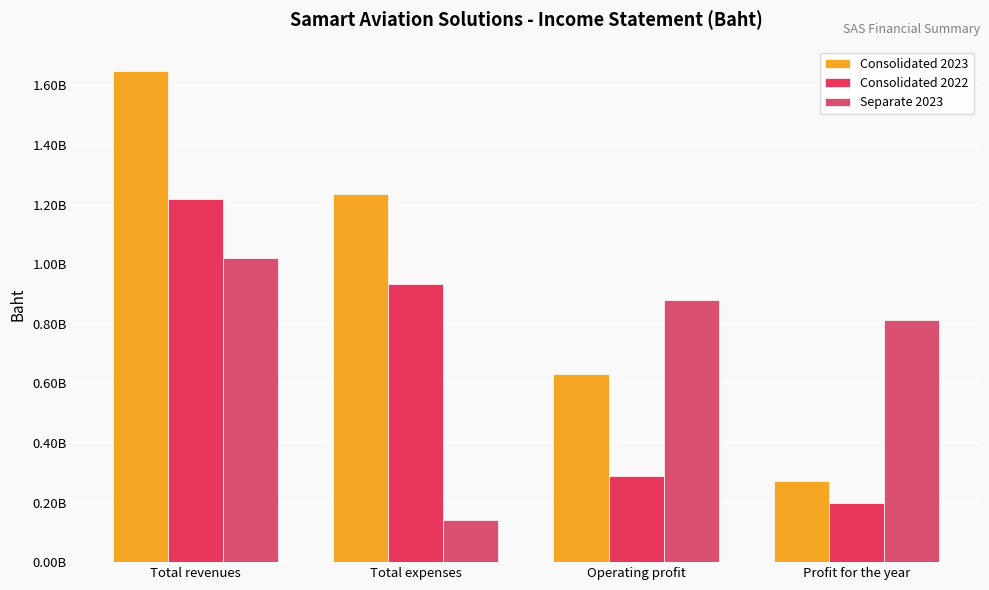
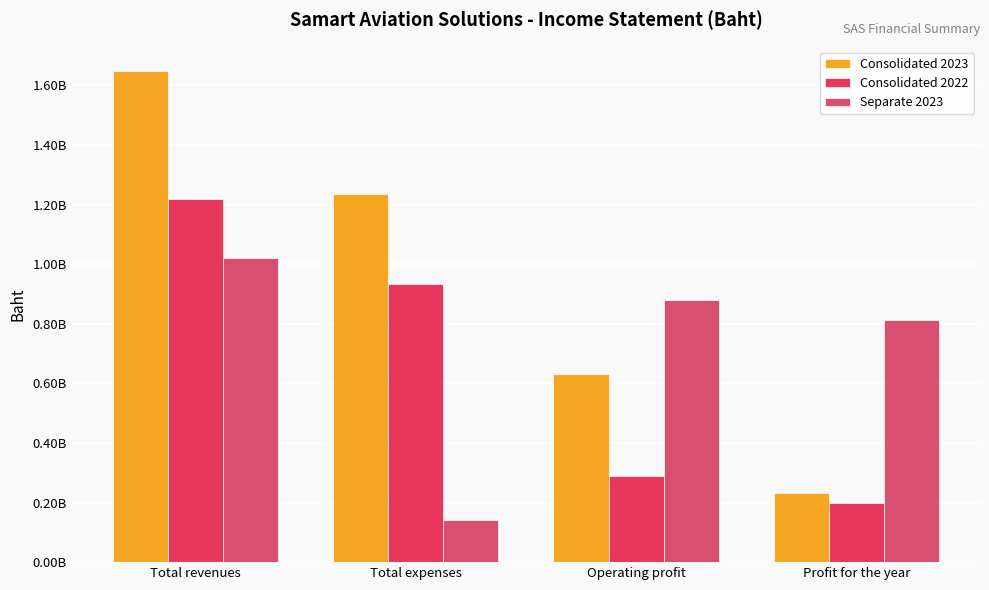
Consolidated 2023, Profit for the year: 270000000 -> 230000000
